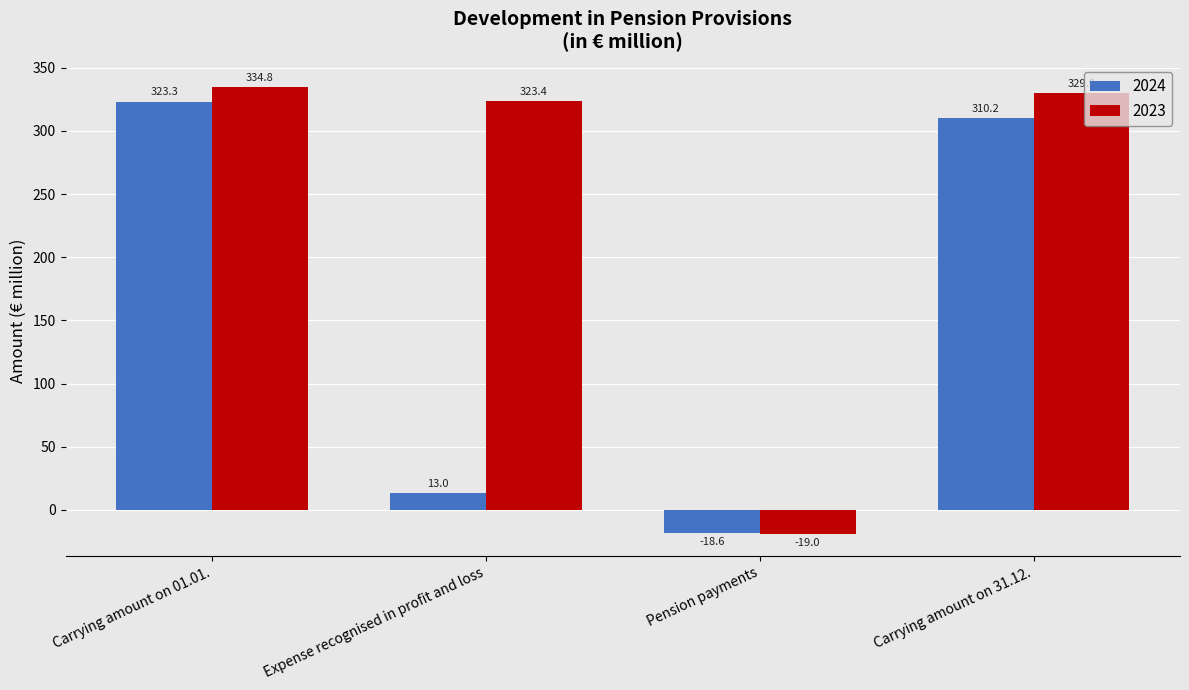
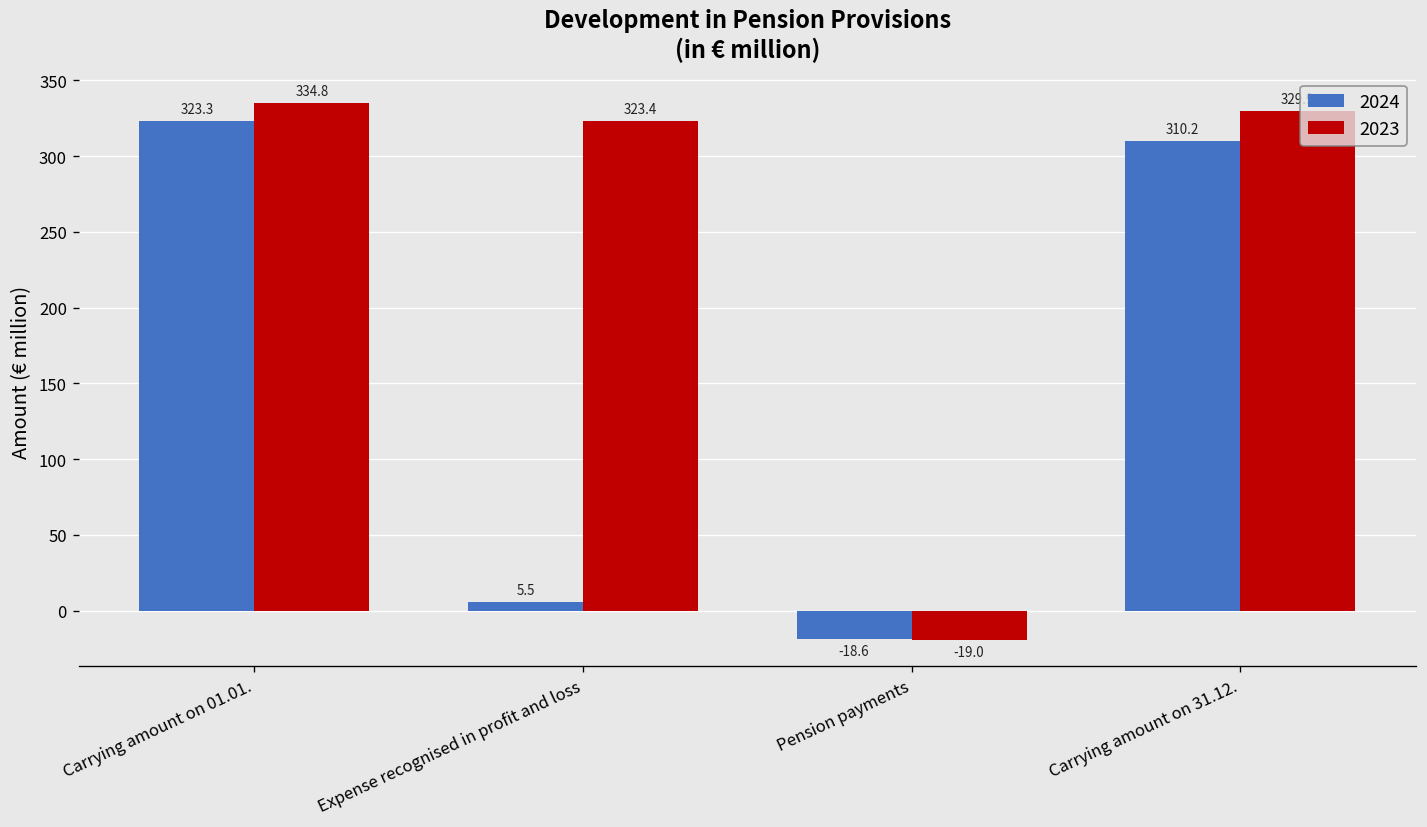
2024, Expense recognised in profit and loss: 13.0 -> 5.5
